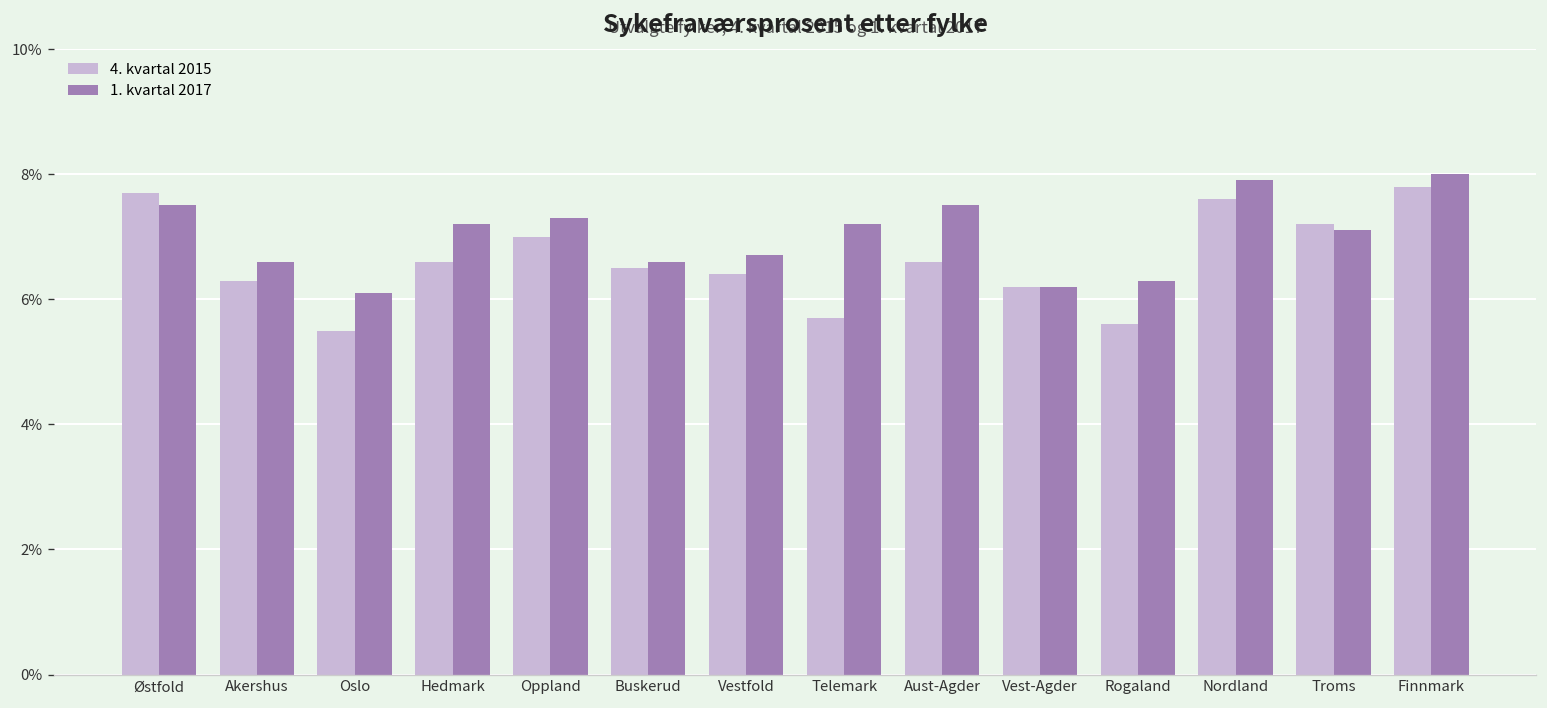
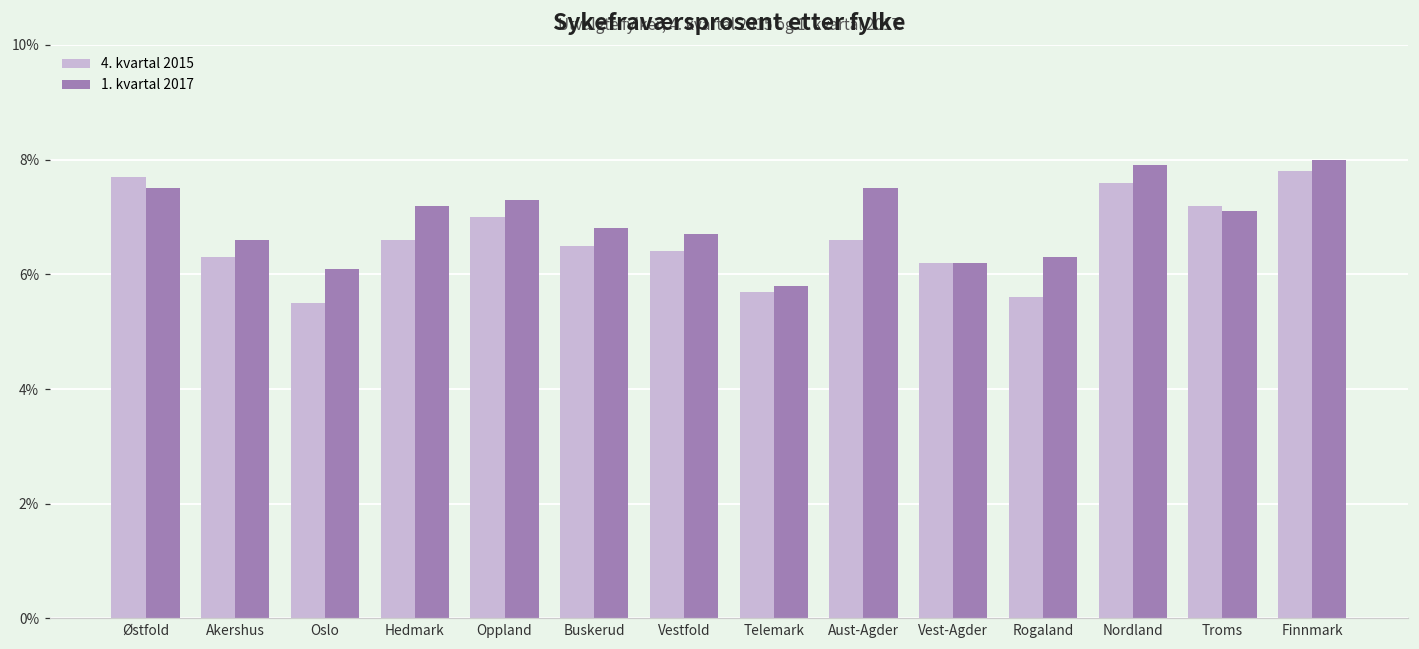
1. kvartal 2017, Buskerud: 6.6% -> 6.8%
1. kvartal 2017, Telemark: 7.2% -> 5.8%
